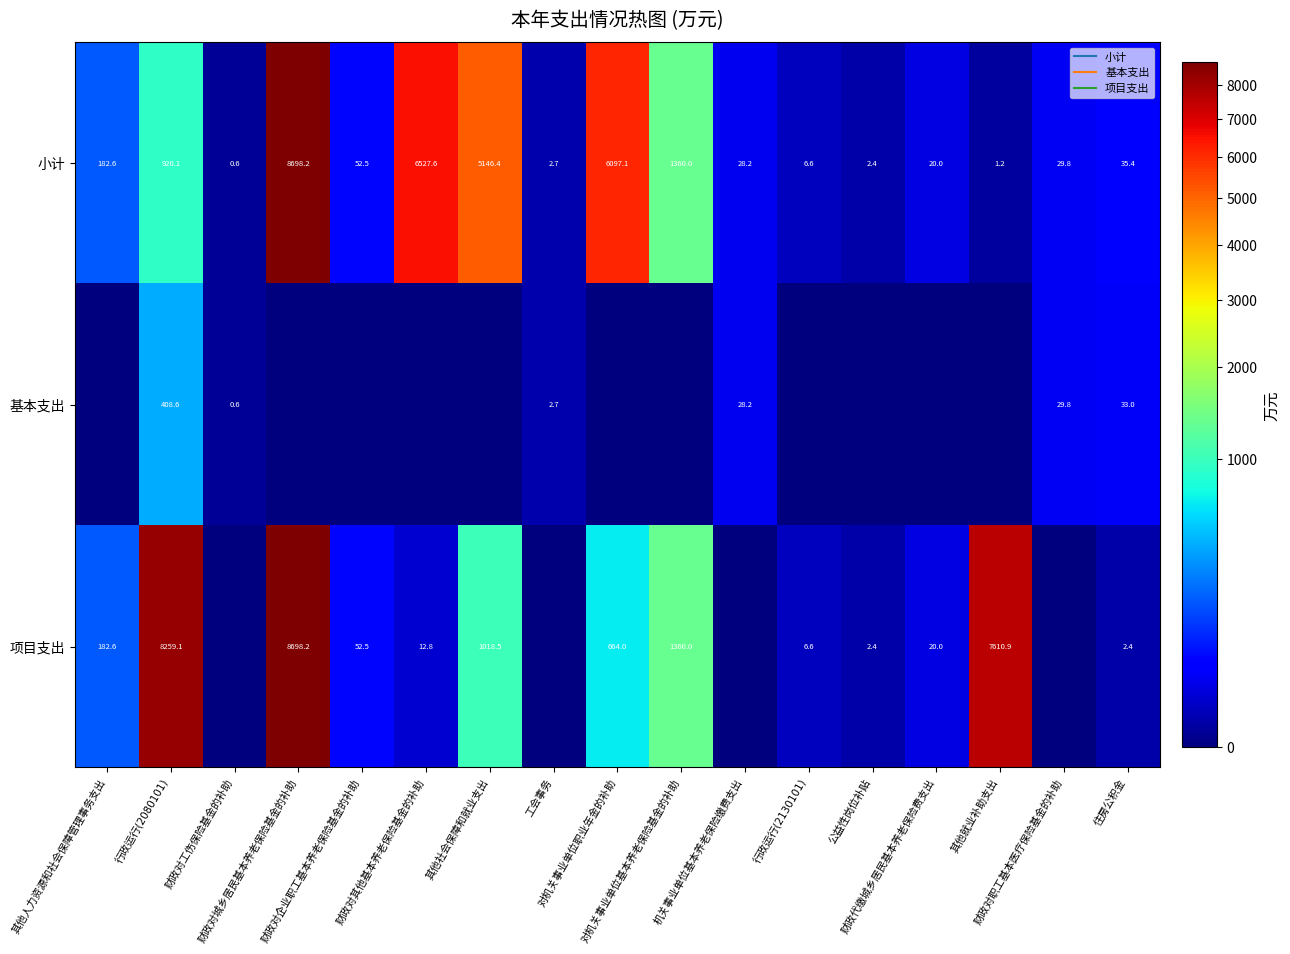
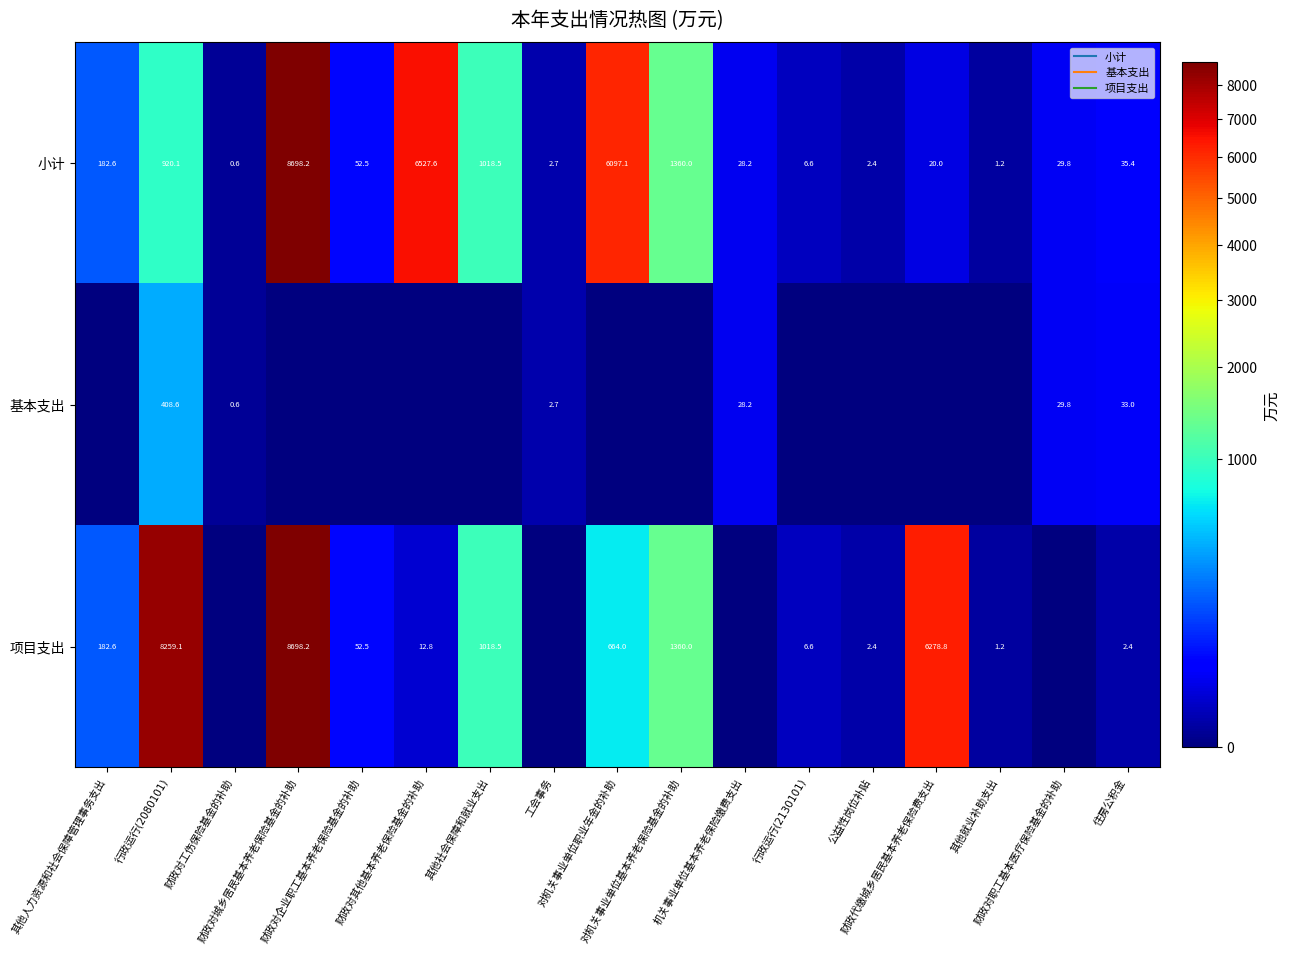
小计, 其他社会保障和就业支出: 5146.4 -> 1018.5
项目支出, 财政代缴城乡居民基本养老保险费支出: 20.0 -> 6278.8
项目支出, 其他就业补助支出: 7610.9 -> 1.2
